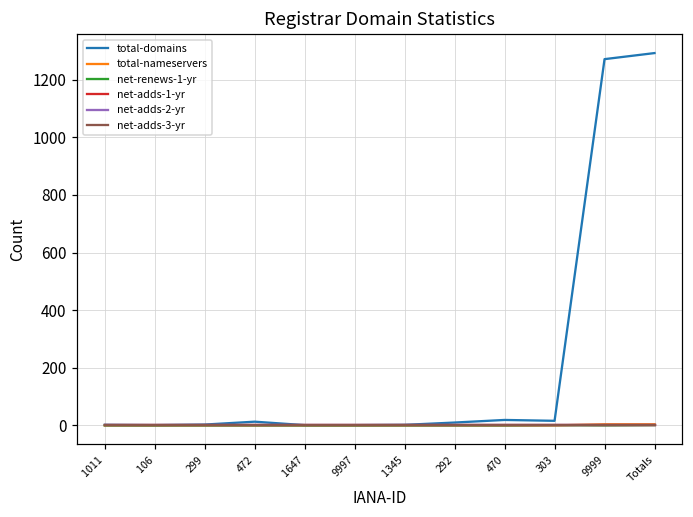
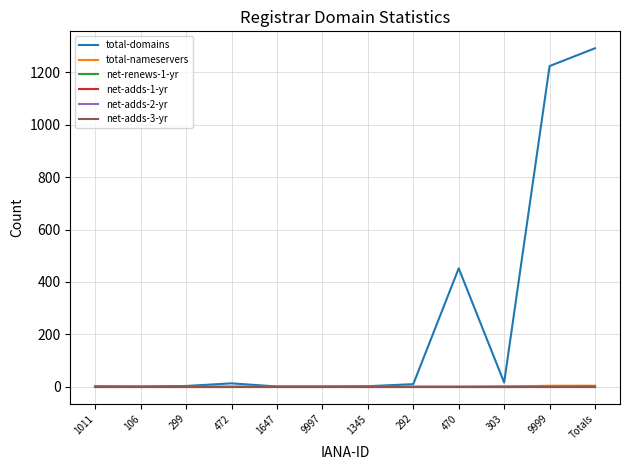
total-domains, 470: 20 -> 450
total-domains, 9999: 1270 -> 1220
